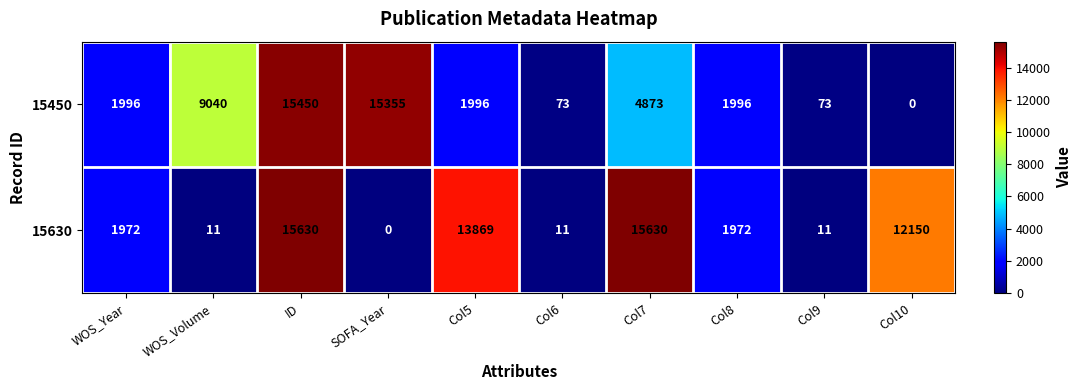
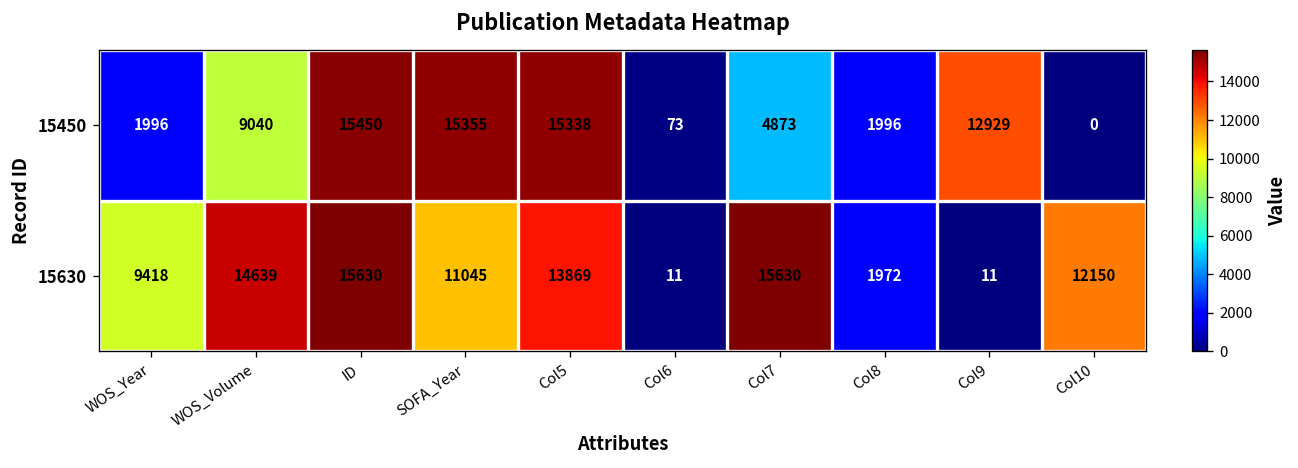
15450, Col5: 1996 -> 15338
15450, Col9: 73 -> 12929
15630, WOS_Year: 1972 -> 9418
15630, WOS_Volume: 11 -> 14639
15630, SOFA_Year: 0 -> 11045
